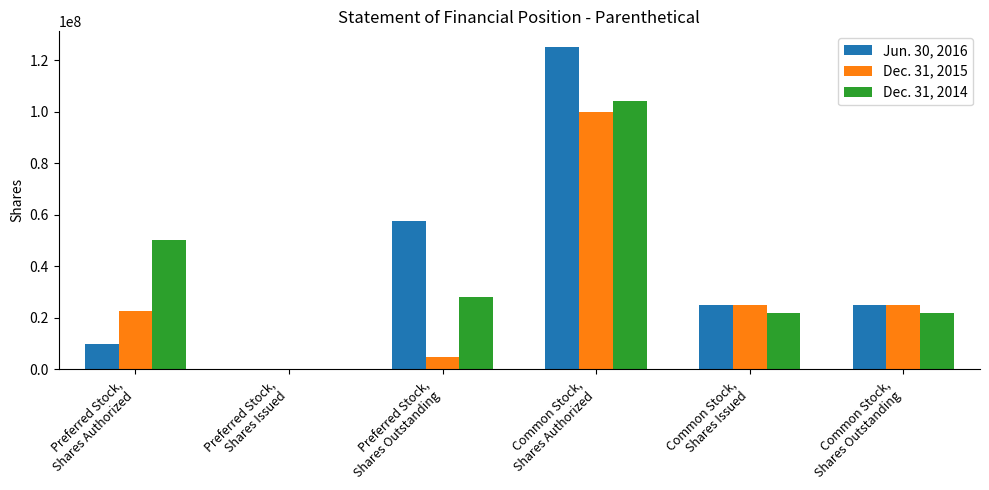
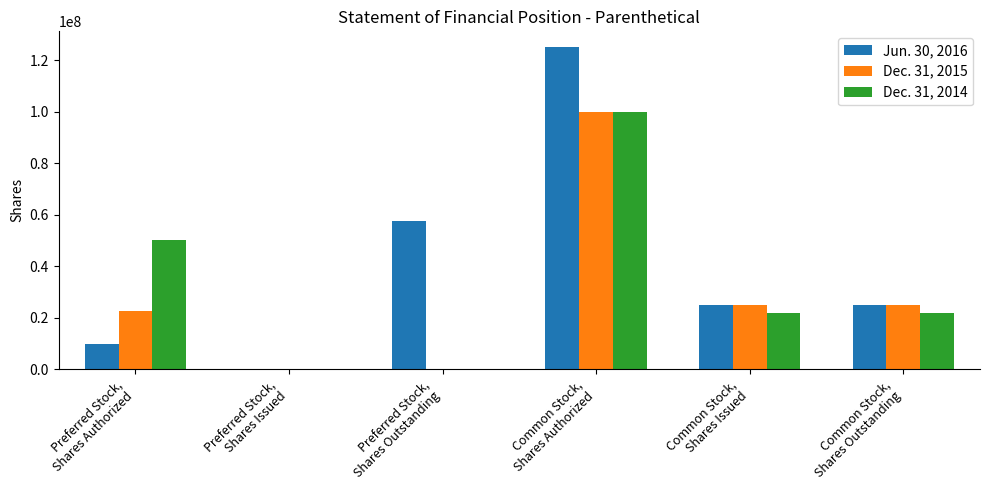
Dec. 31, 2015, Preferred Stock, Shares Outstanding: 5000000 -> 0
Dec. 31, 2014, Preferred Stock, Shares Outstanding: 28000000 -> 0
Dec. 31, 2014, Common Stock, Shares Authorized: 104000000 -> 100000000
